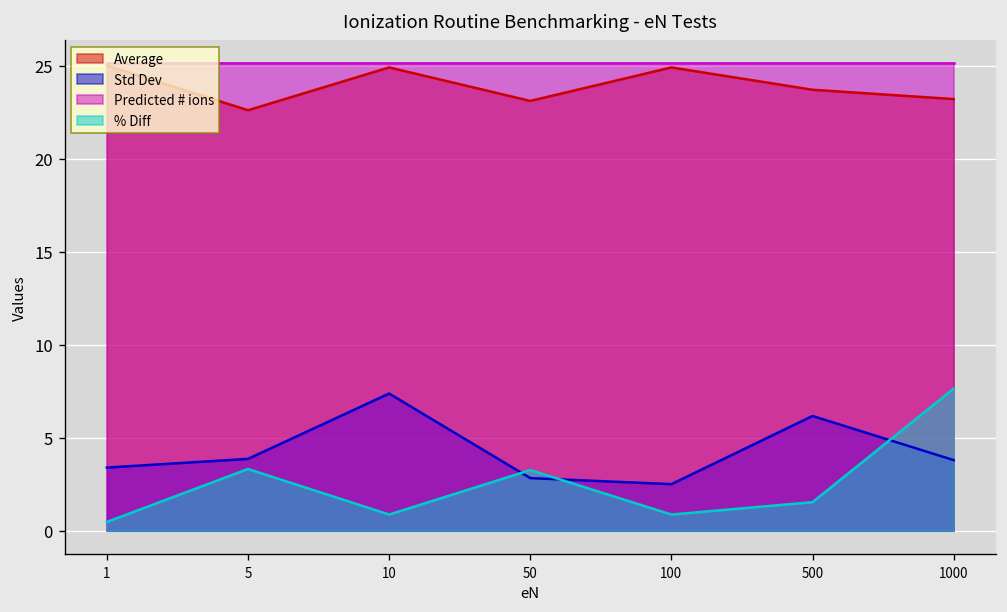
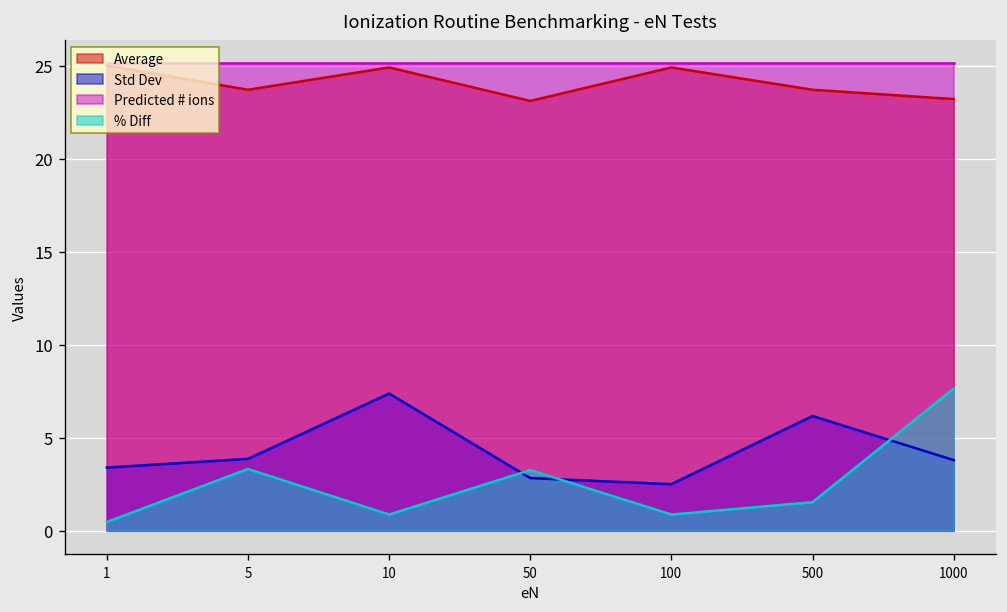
Average, 5: 22.6 -> 23.7
